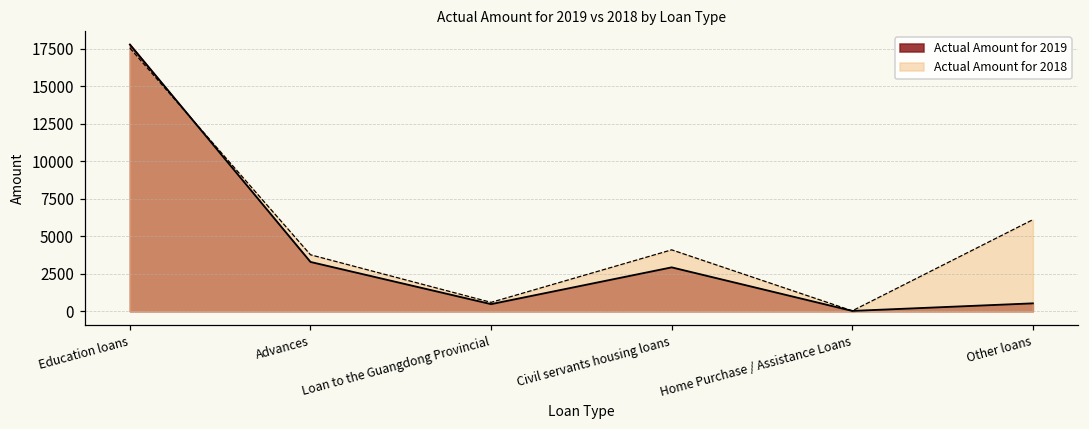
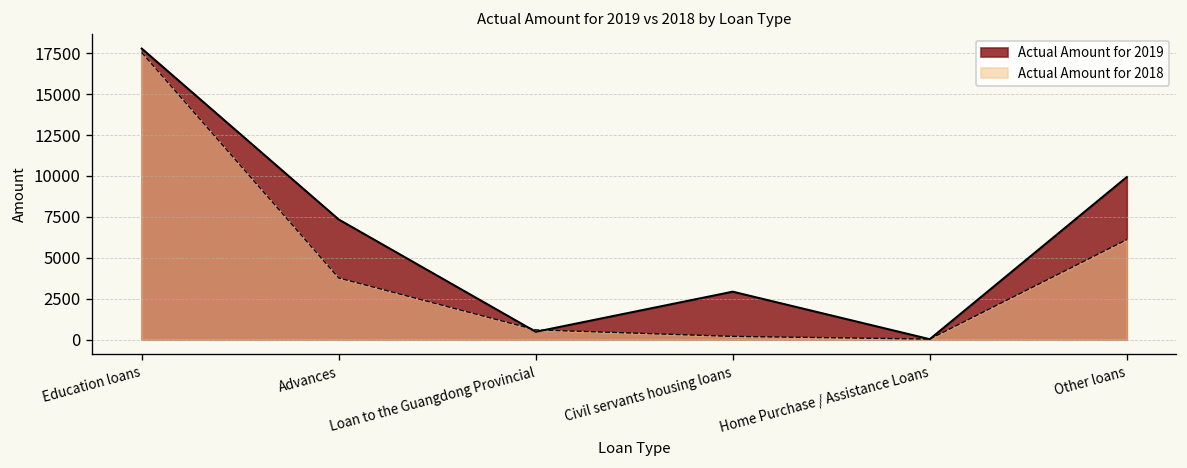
Actual Amount for 2019, Advances: 3300 -> 7300
Actual Amount for 2018, Civil servants housing loans: 4100 -> 200
Actual Amount for 2019, Other loans: 500 -> 9900
